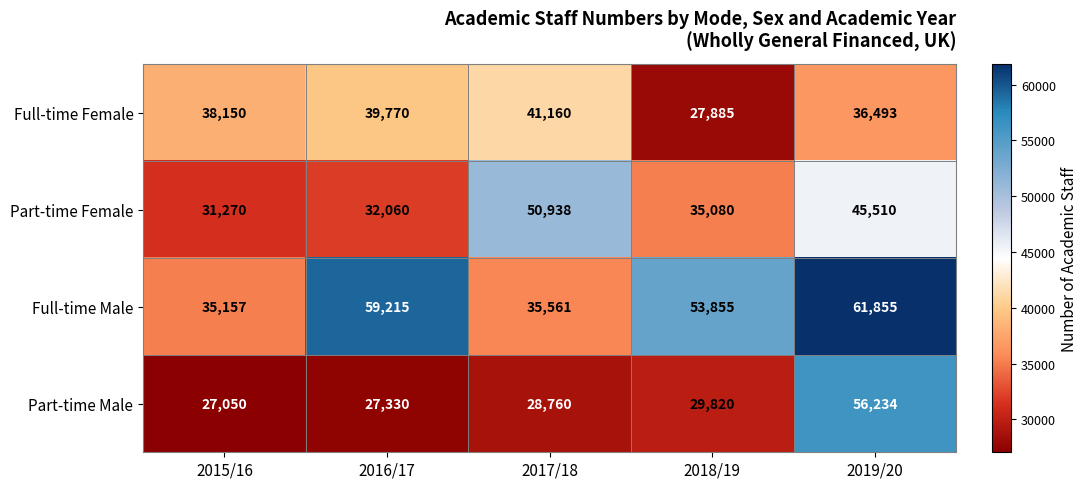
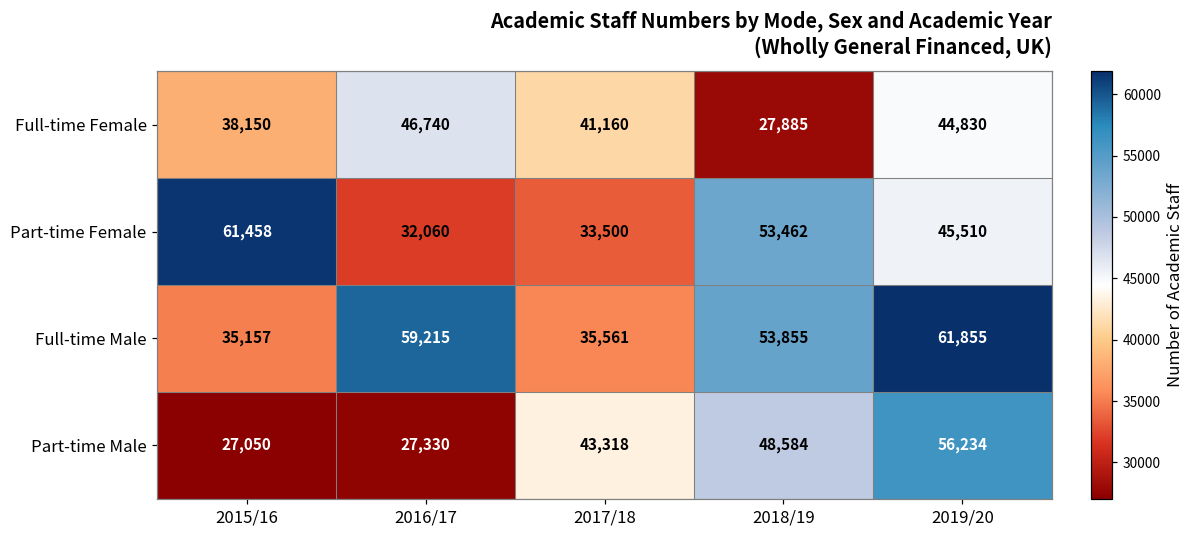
Full-time Female, 2016/17: 39,770 -> 46,740
Full-time Female, 2019/20: 36,493 -> 44,830
Part-time Female, 2015/16: 31,270 -> 61,458
Part-time Female, 2017/18: 50,938 -> 33,500
Part-time Female, 2018/19: 35,080 -> 53,462
Part-time Male, 2017/18: 28,760 -> 43,318
Part-time Male, 2018/19: 29,820 -> 48,584
